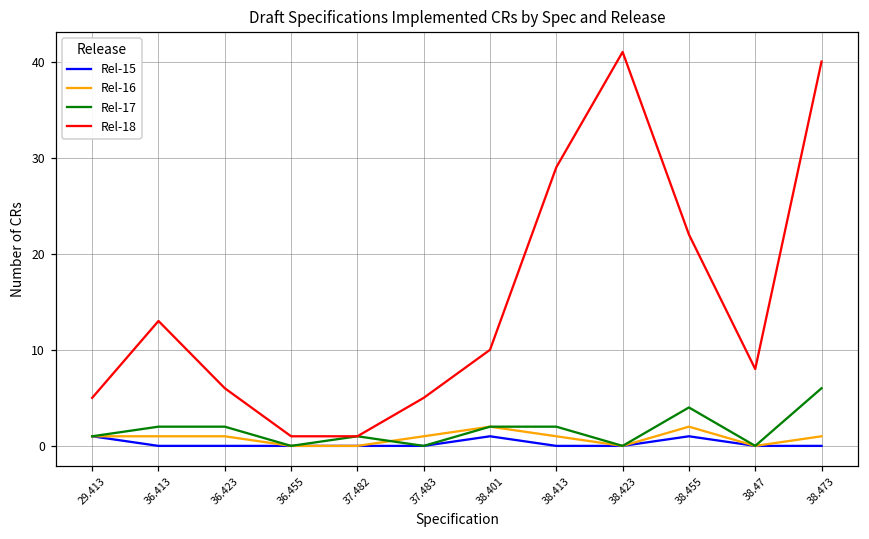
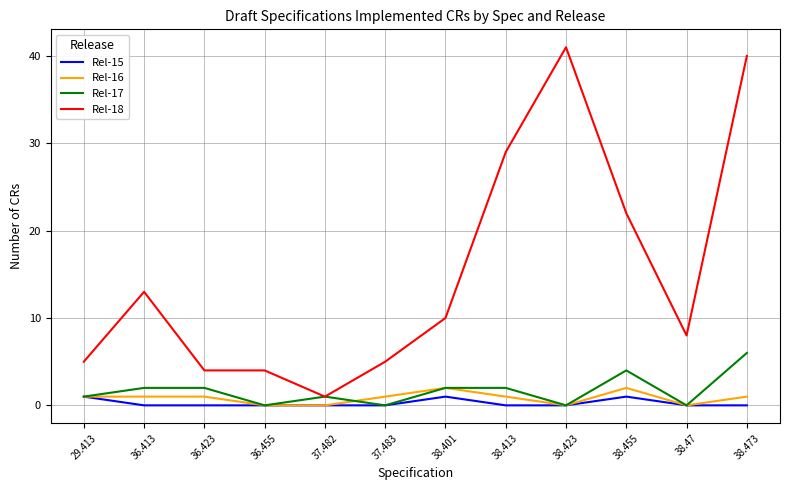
Rel-18, 36.423: 6 -> 4
Rel-18, 36.455: 1 -> 4
